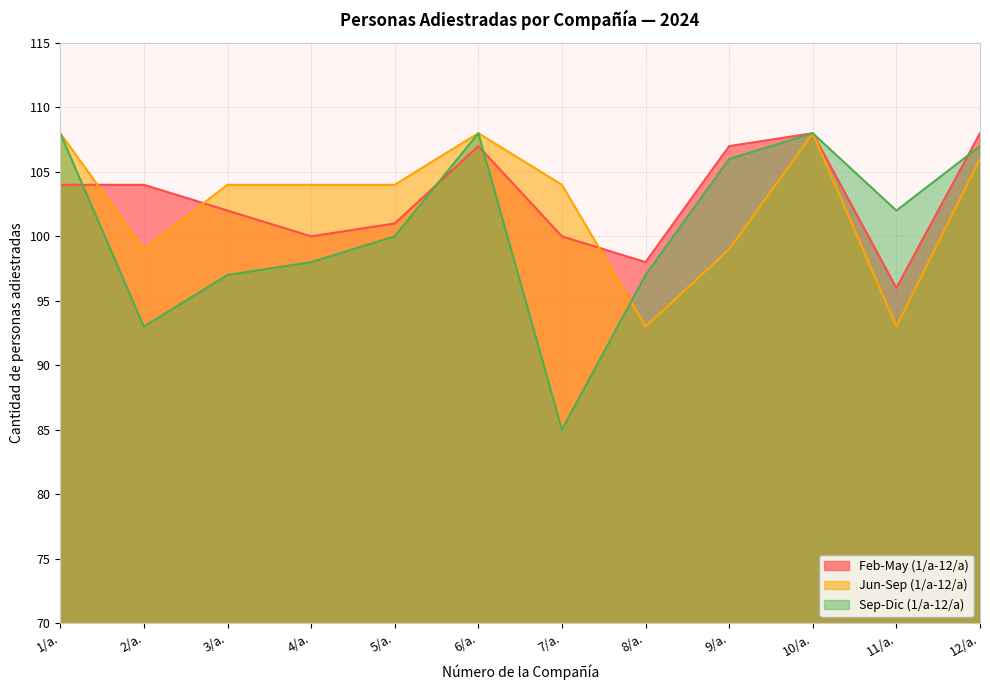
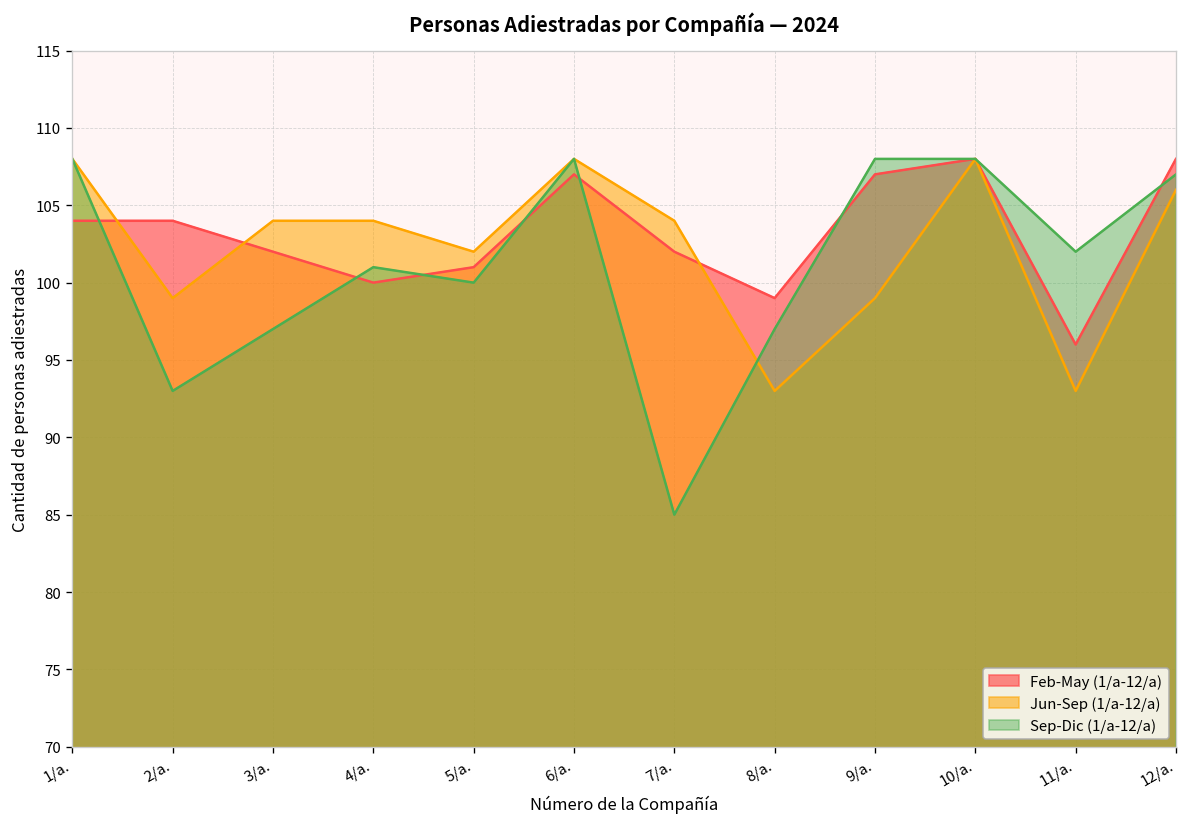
Sep-Dic (1/a-12/a), 4/a.: 98 -> 101
Jun-Sep (1/a-12/a), 5/a.: 104 -> 102
Feb-May (1/a-12/a), 7/a.: 100 -> 102
Feb-May (1/a-12/a), 8/a.: 98 -> 99
Sep-Dic (1/a-12/a), 9/a.: 106 -> 108
